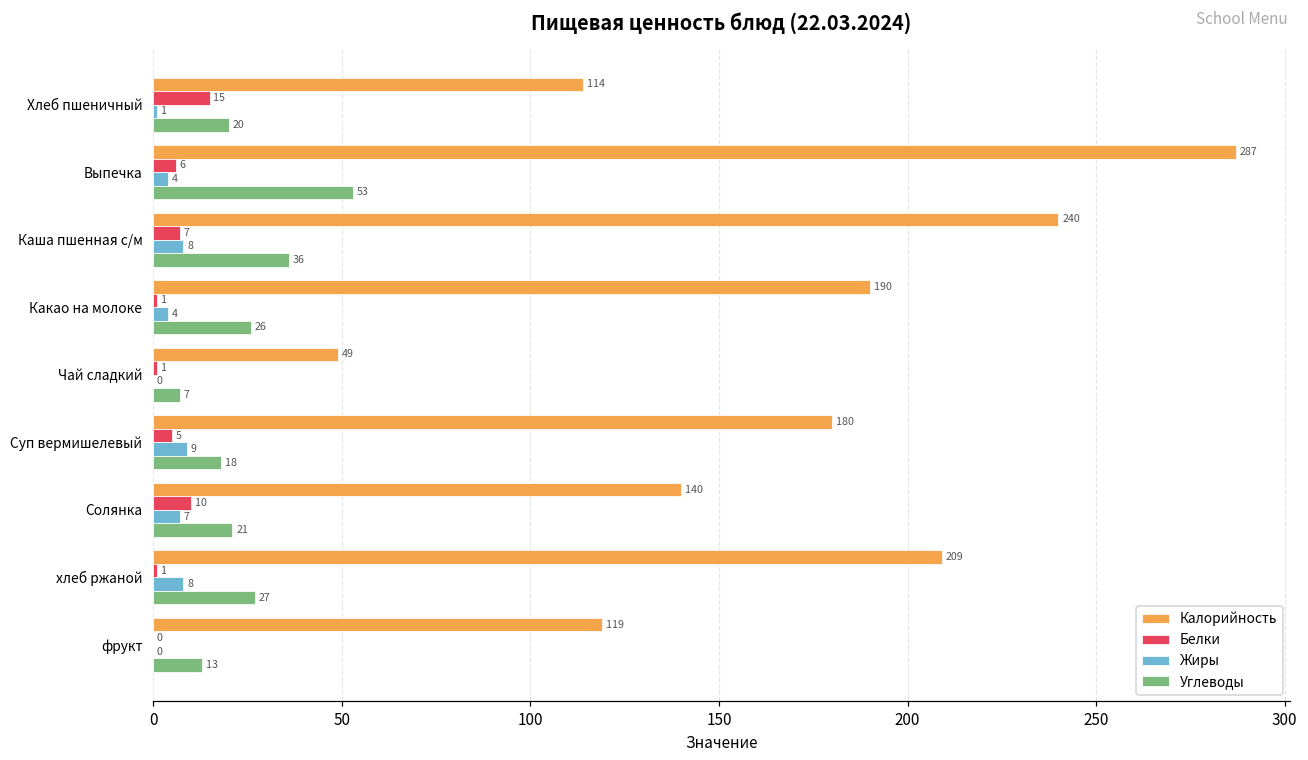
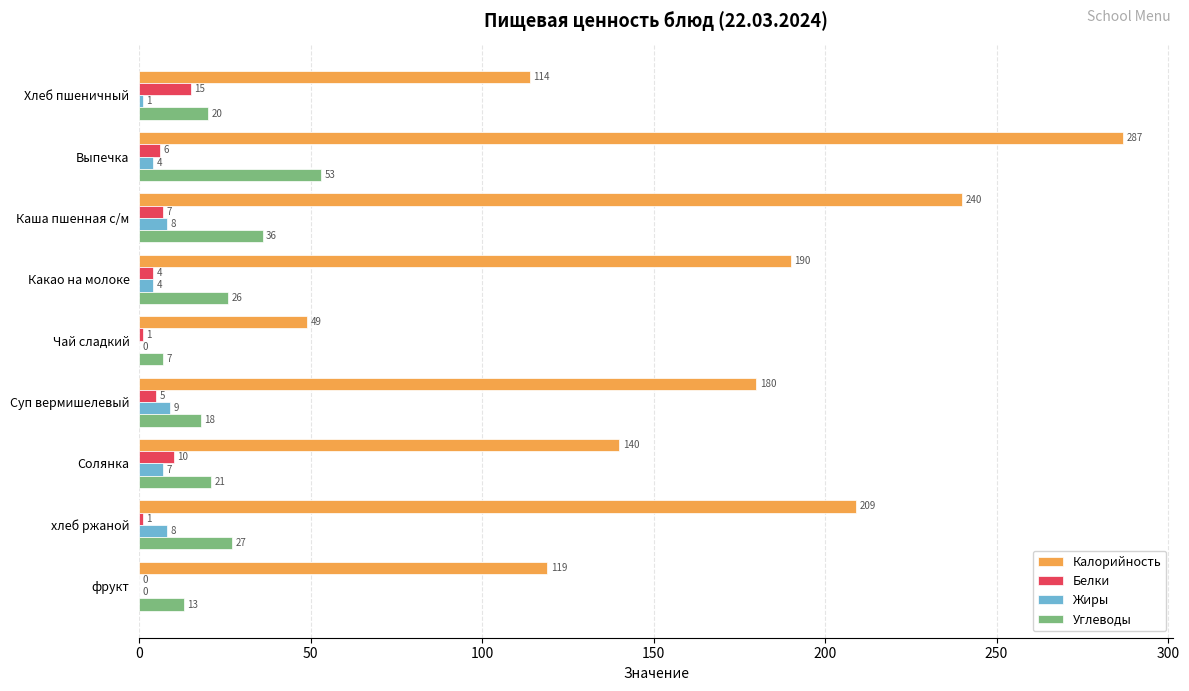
Белки, Какао на молоке: 1 -> 4
